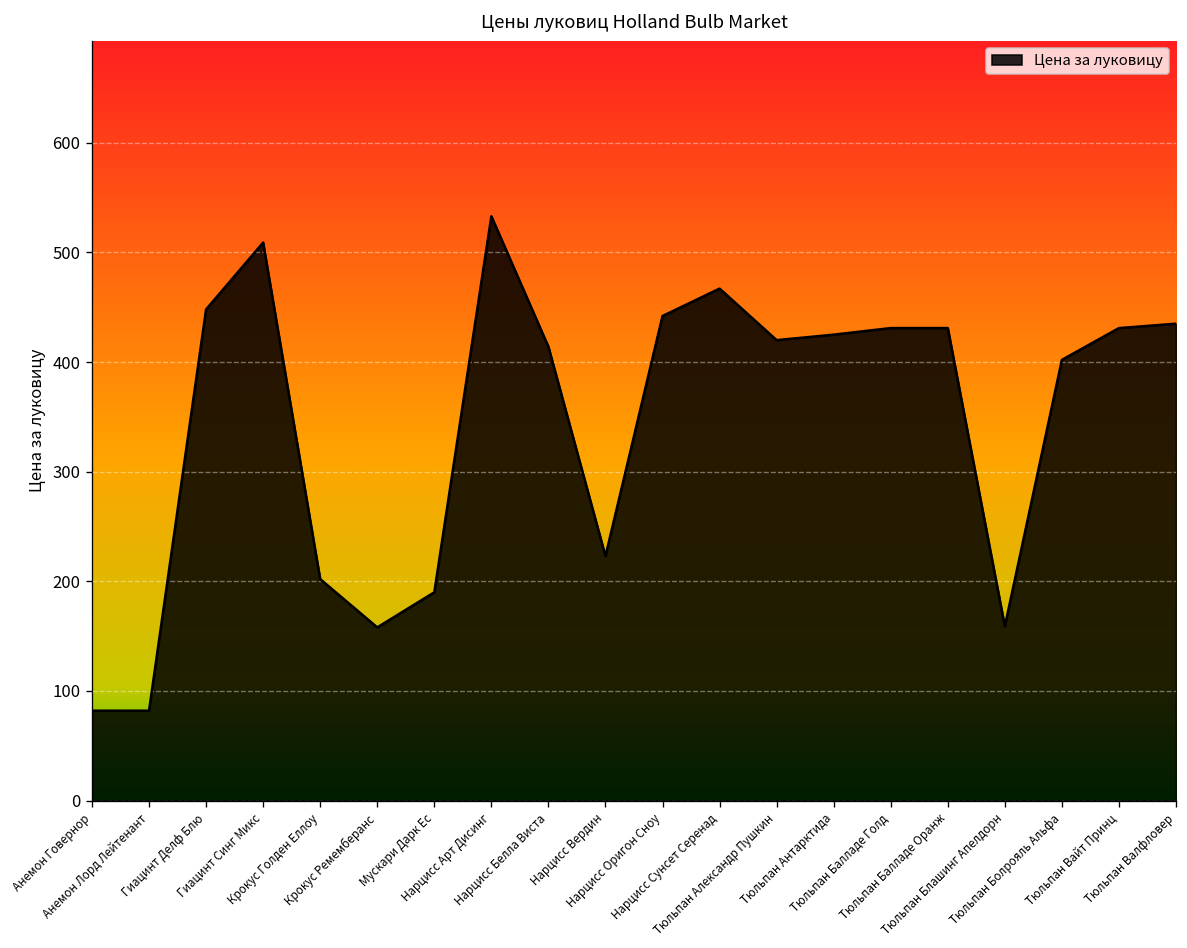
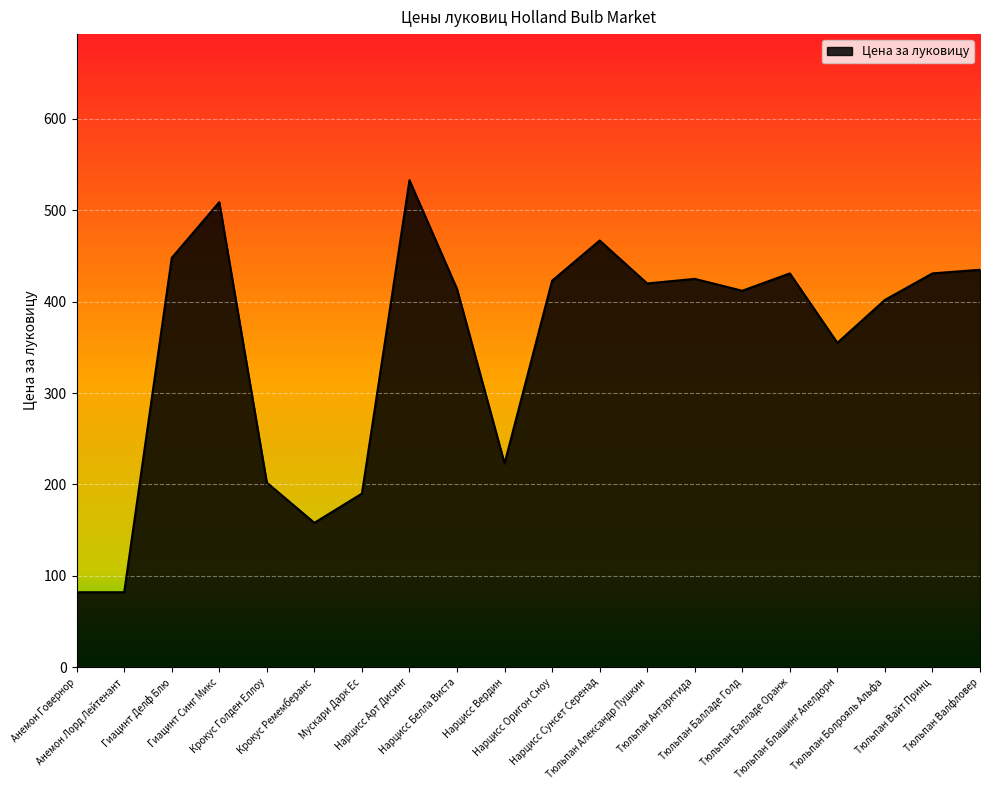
Нарцисс Оригон Сноу: 440 -> 420
Тюльпан Балладе Голд: 430 -> 410
Тюльпан Блашинг Апелдорн: 160 -> 360
